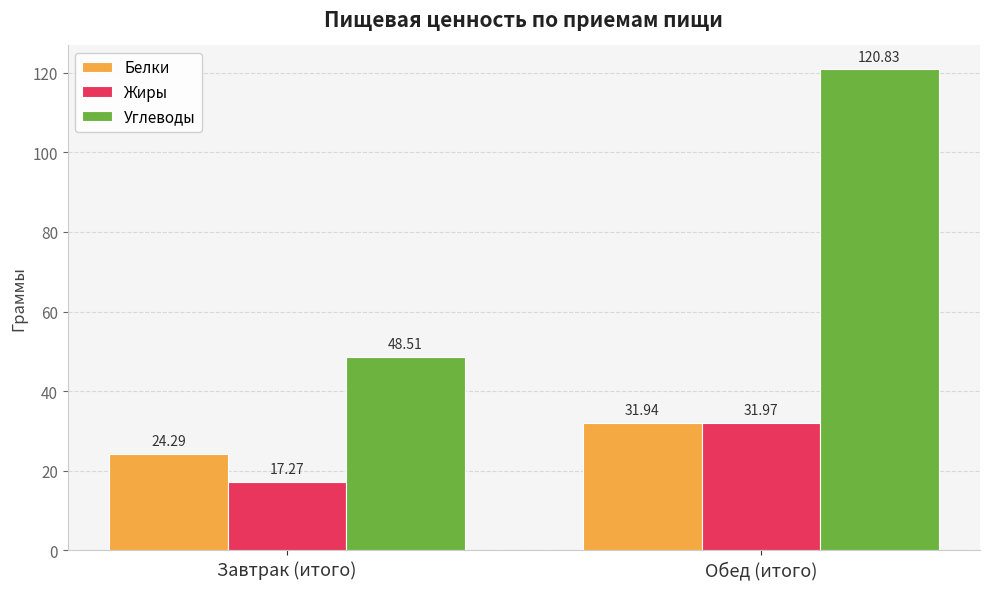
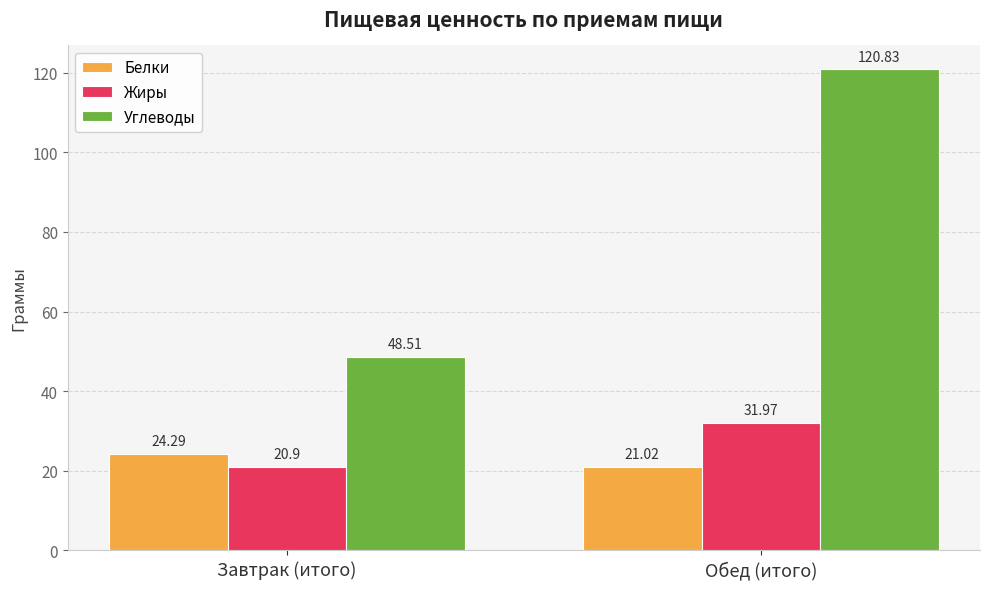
Жиры, Завтрак (итого): 17.27 -> 20.9
Белки, Обед (итого): 31.94 -> 21.02
